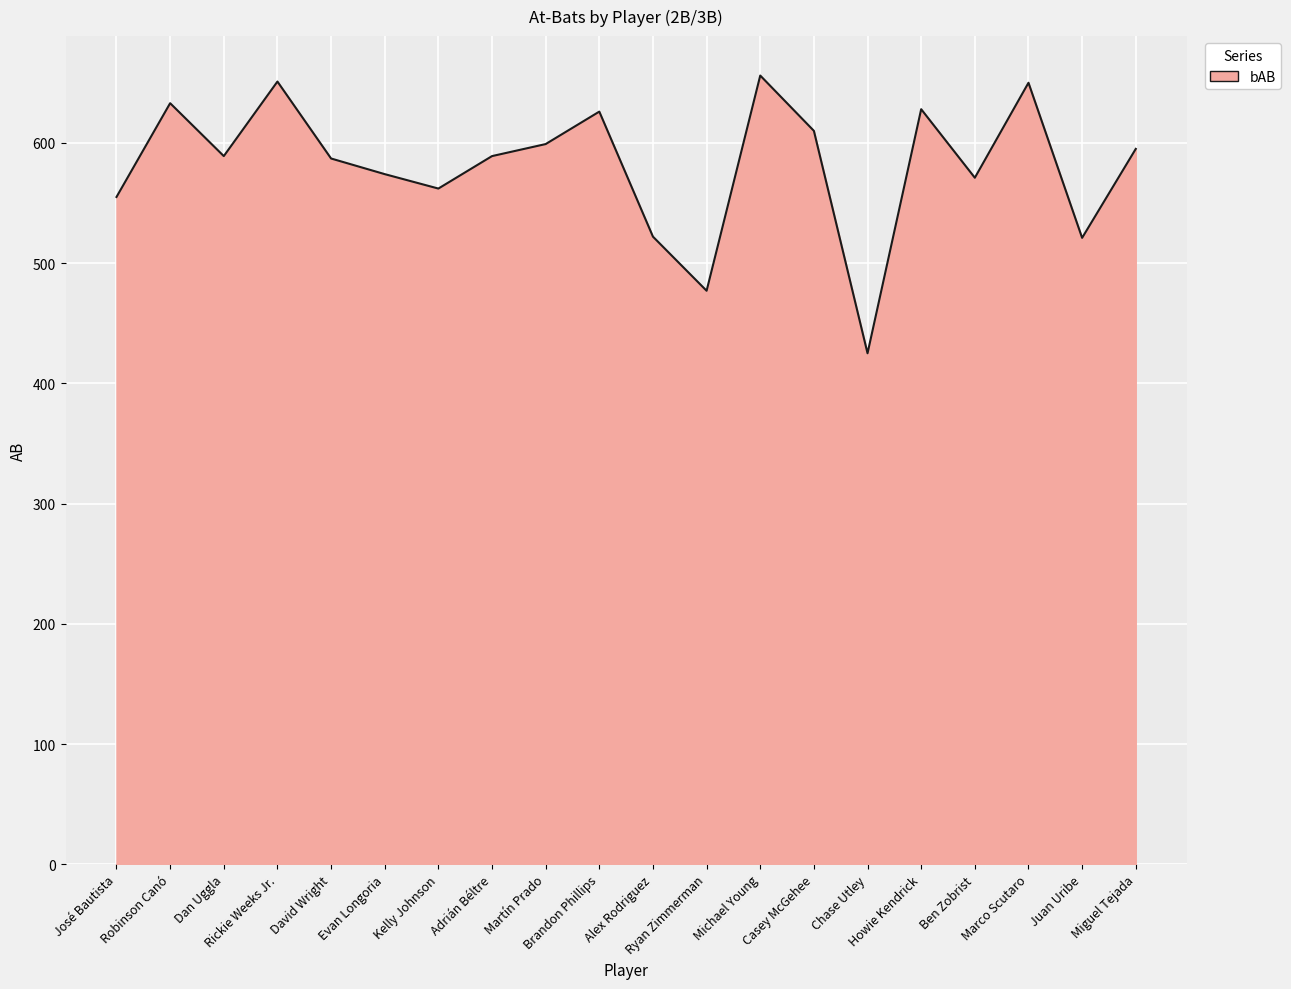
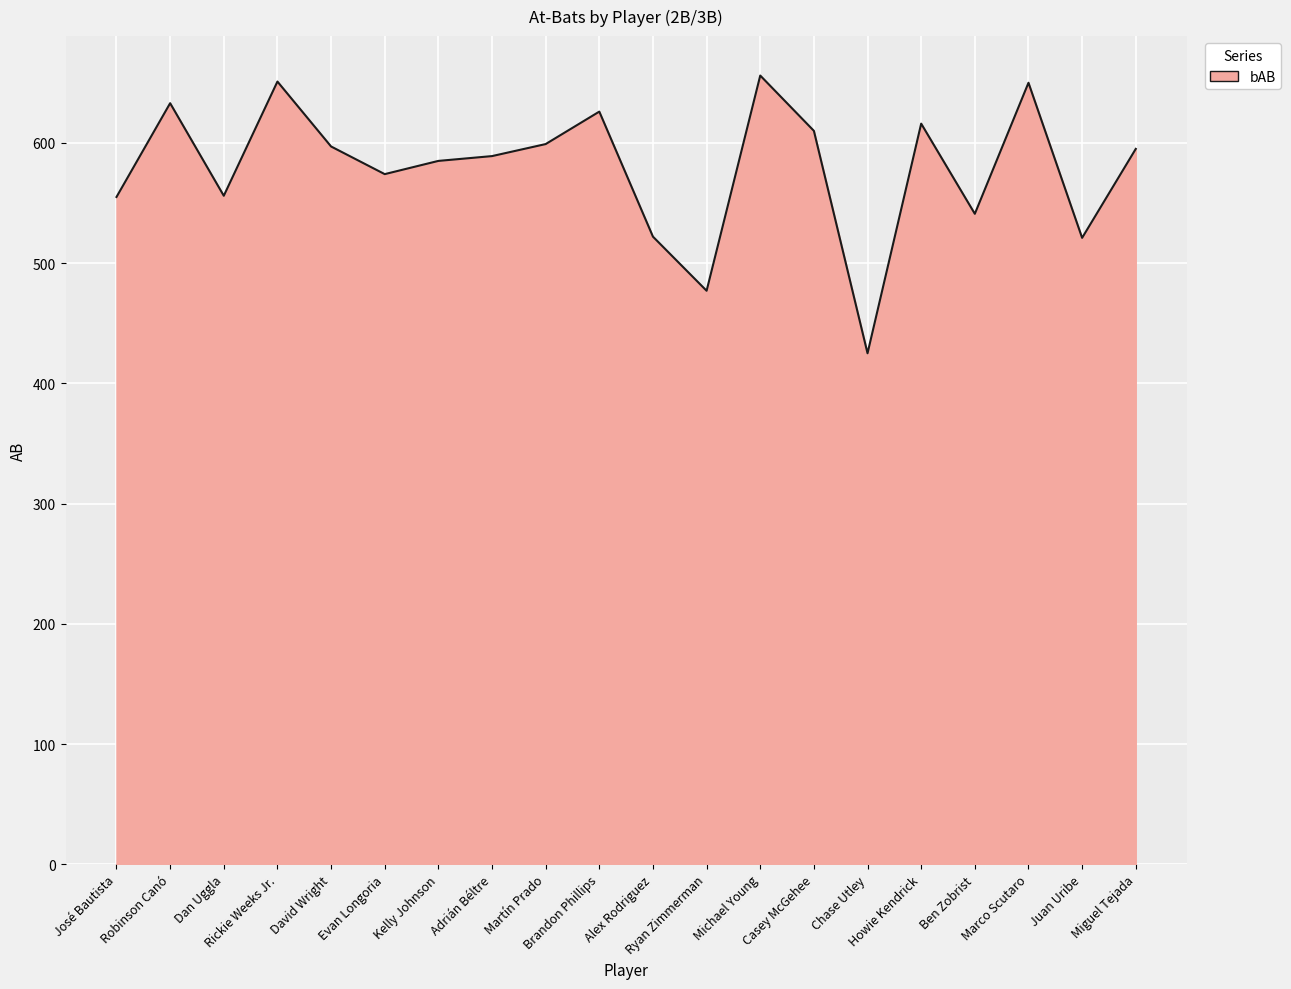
Dan Uggla: 589 -> 556
David Wright: 587 -> 597
Kelly Johnson: 562 -> 585
Howie Kendrick: 628 -> 616
Ben Zobrist: 571 -> 541
